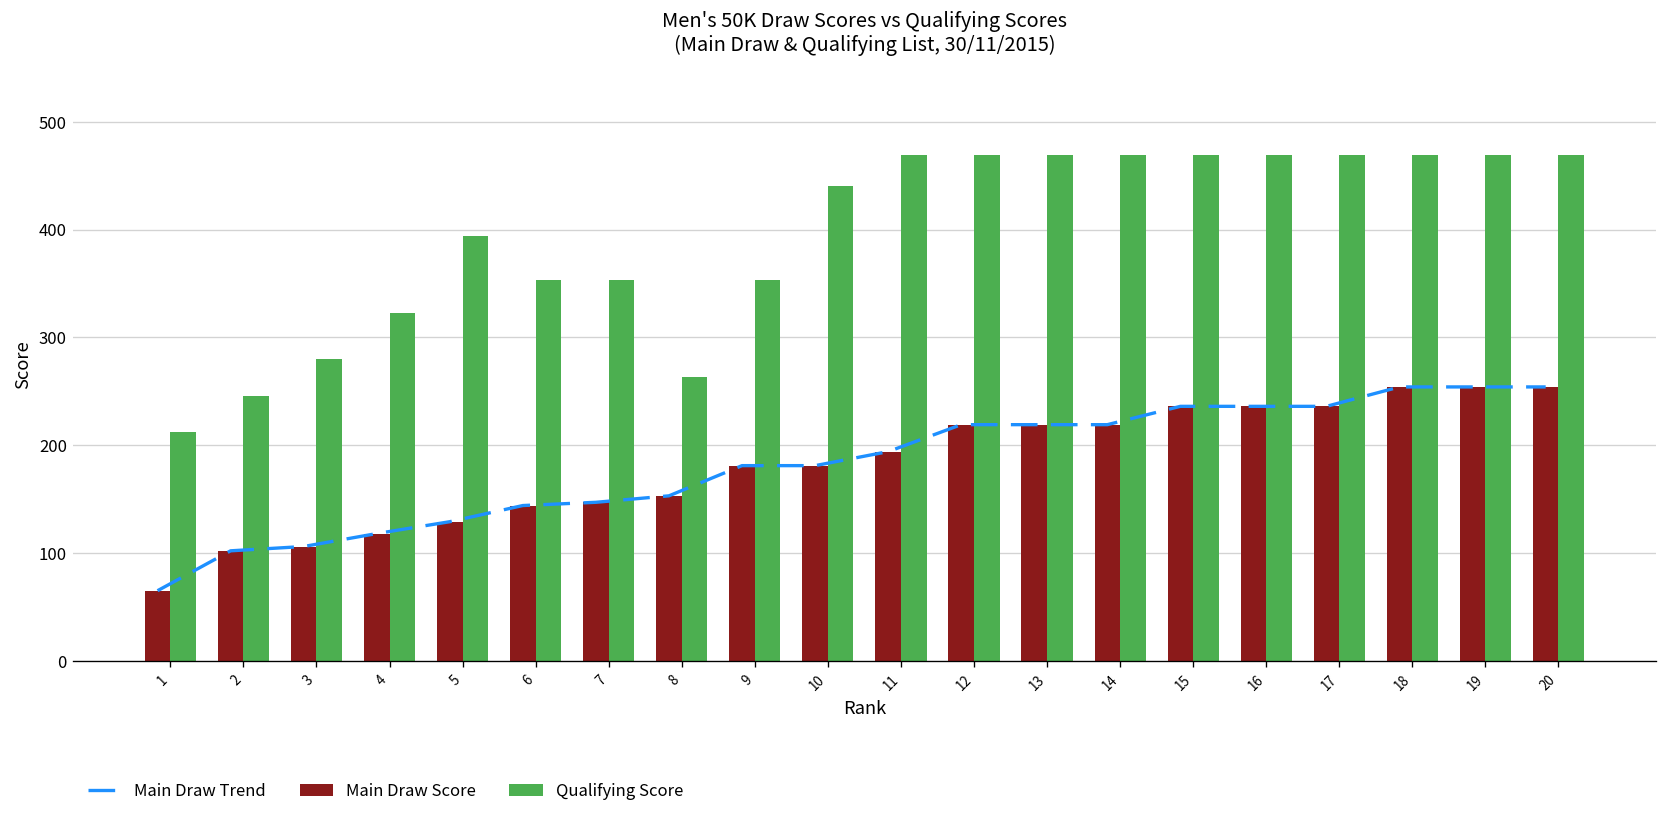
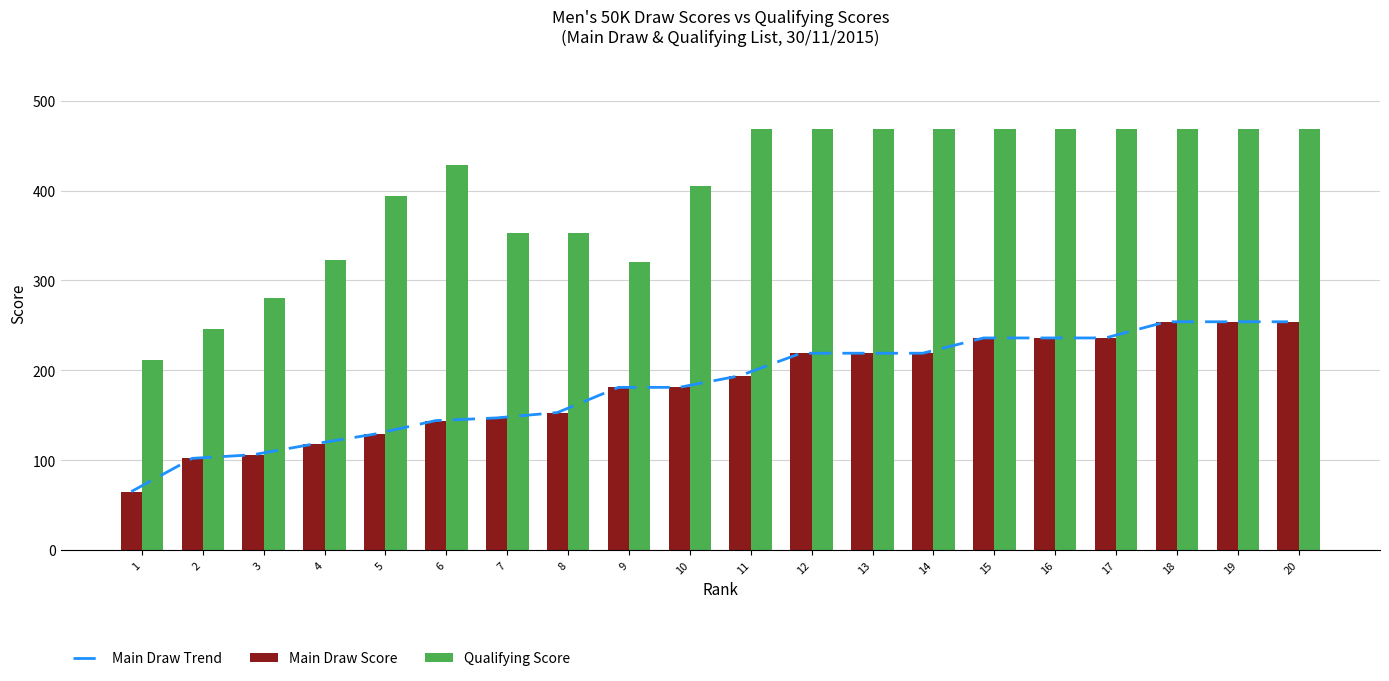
Qualifying Score, 6: 350 -> 430
Qualifying Score, 8: 260 -> 350
Qualifying Score, 9: 350 -> 320
Qualifying Score, 10: 440 -> 410
